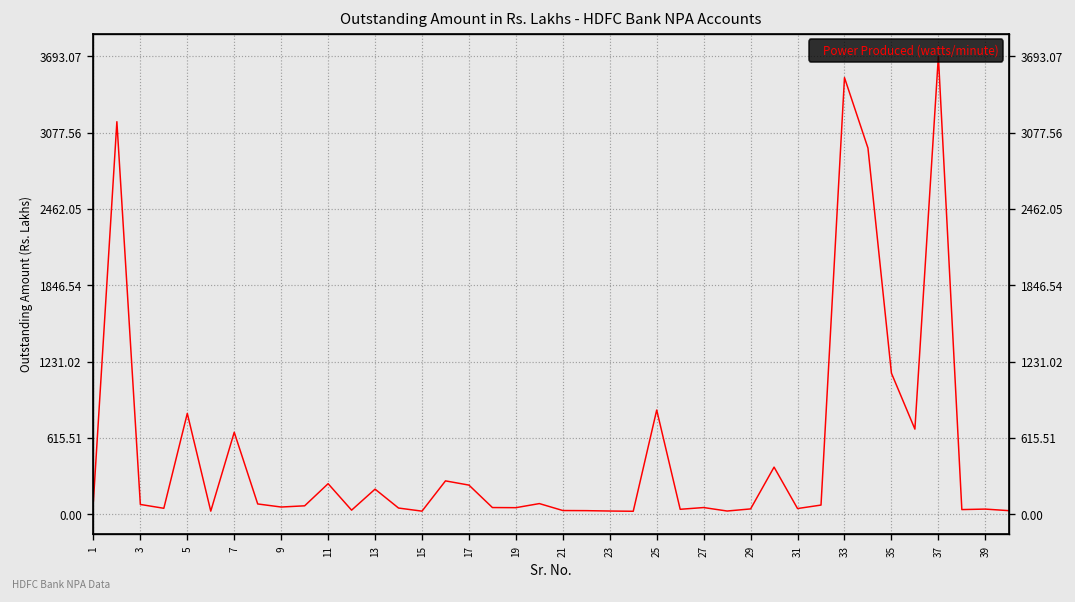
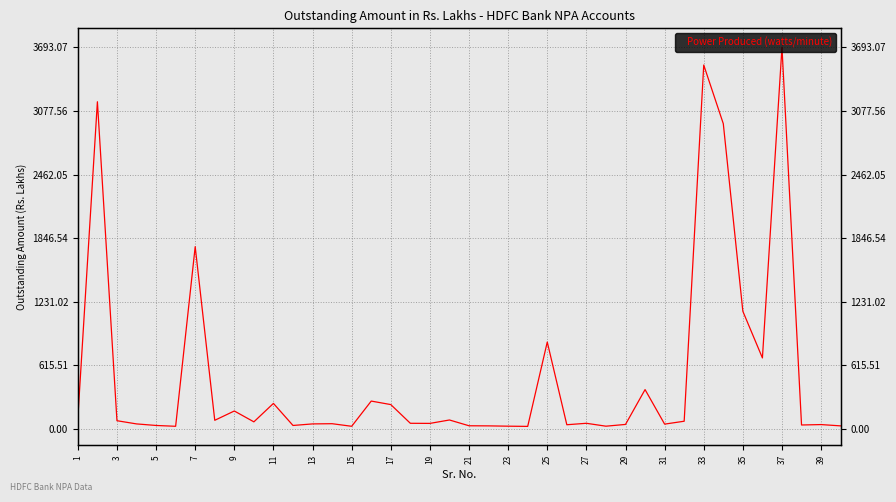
5: 810 -> 30
7: 660 -> 1760
9: 60 -> 170
13: 200 -> 50
